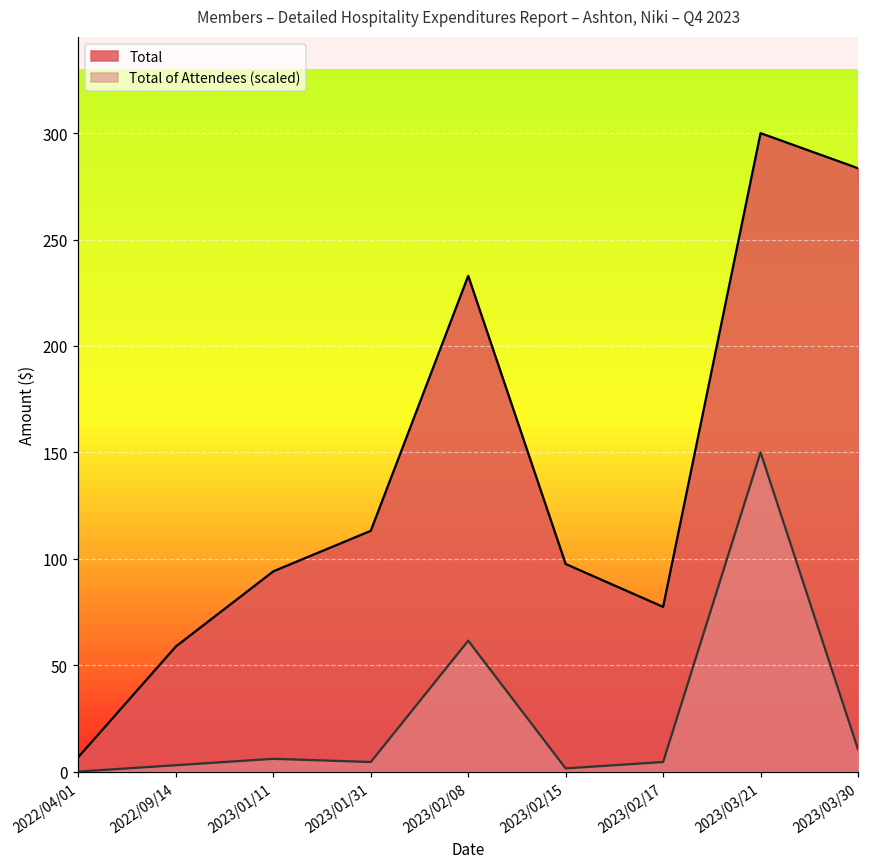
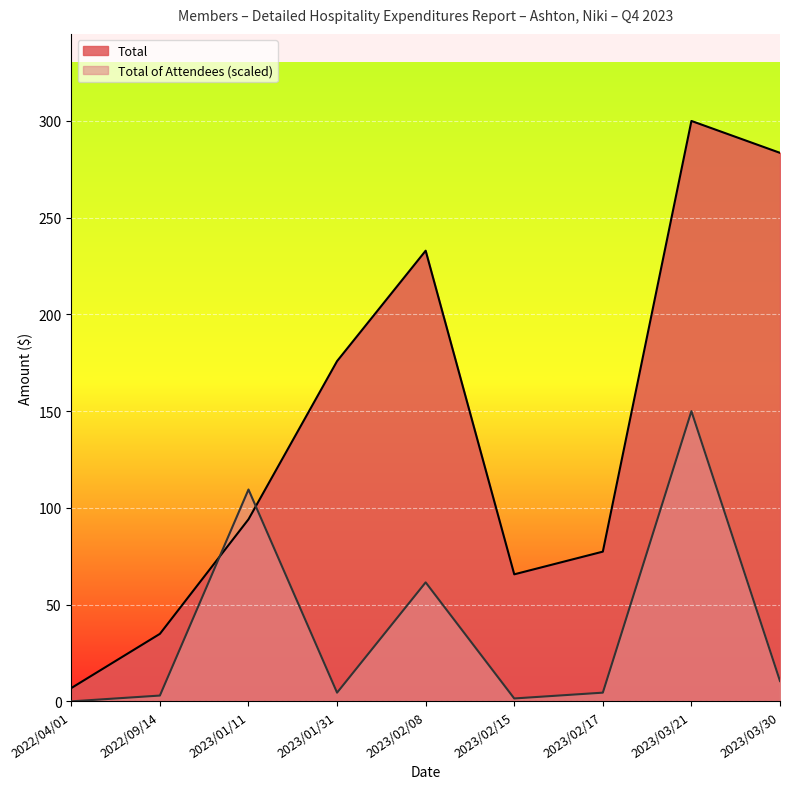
Total, 2022/09/14: 59 -> 35
Total of Attendees (scaled), 2023/01/11: 6 -> 110
Total, 2023/01/31: 113 -> 176
Total, 2023/02/15: 98 -> 66
